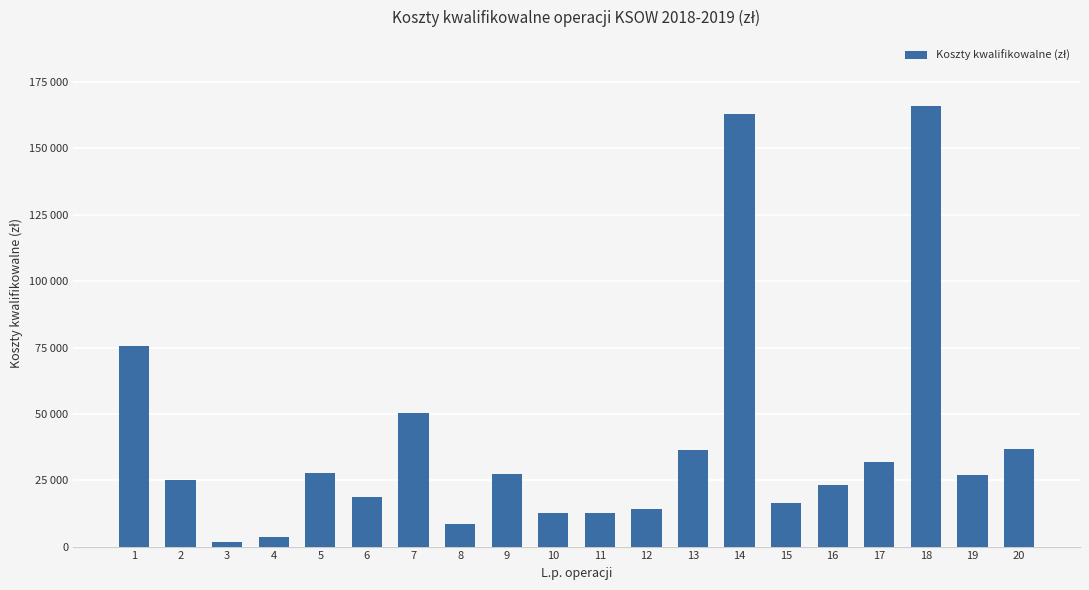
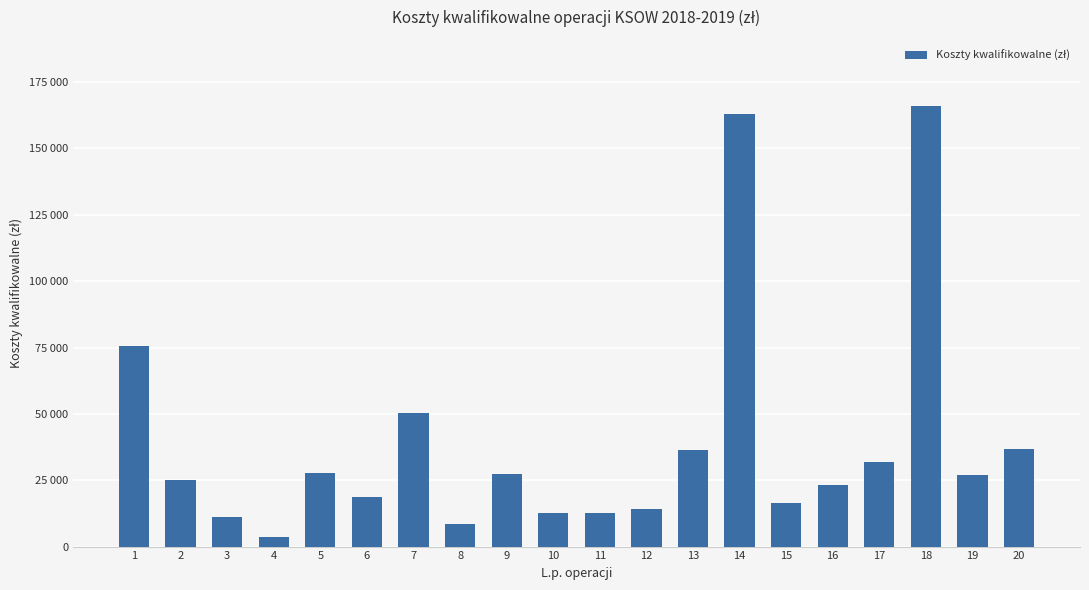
3: 2000 -> 11000
